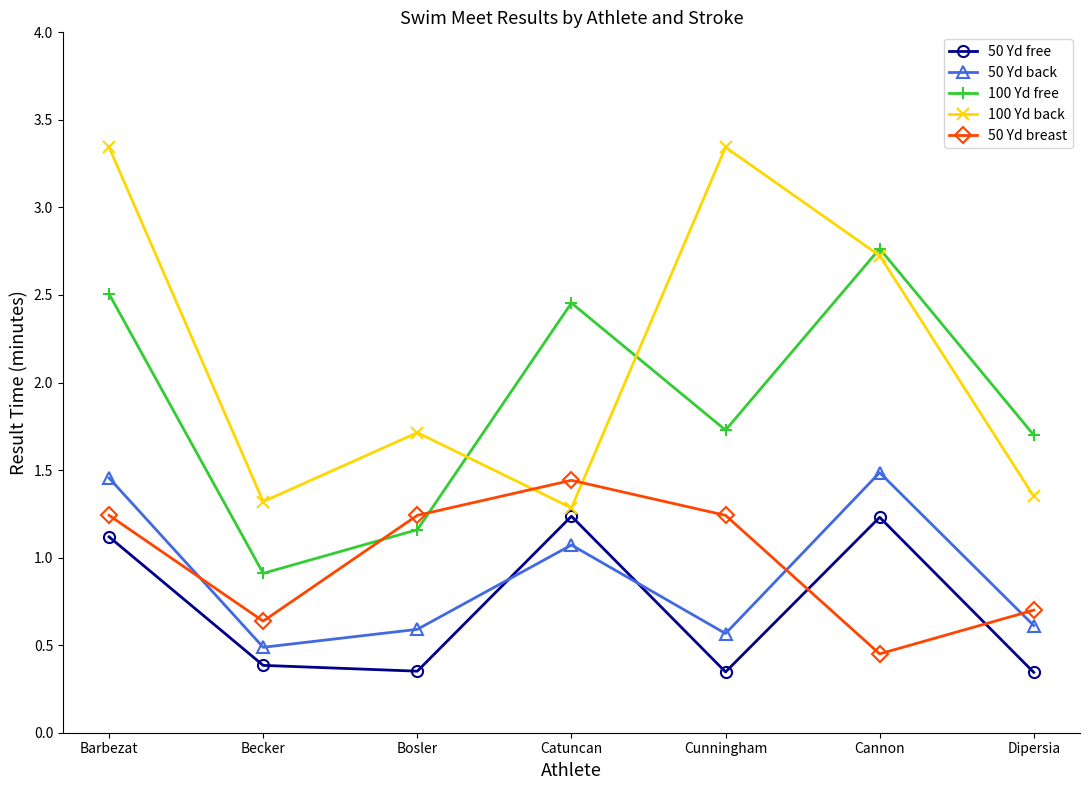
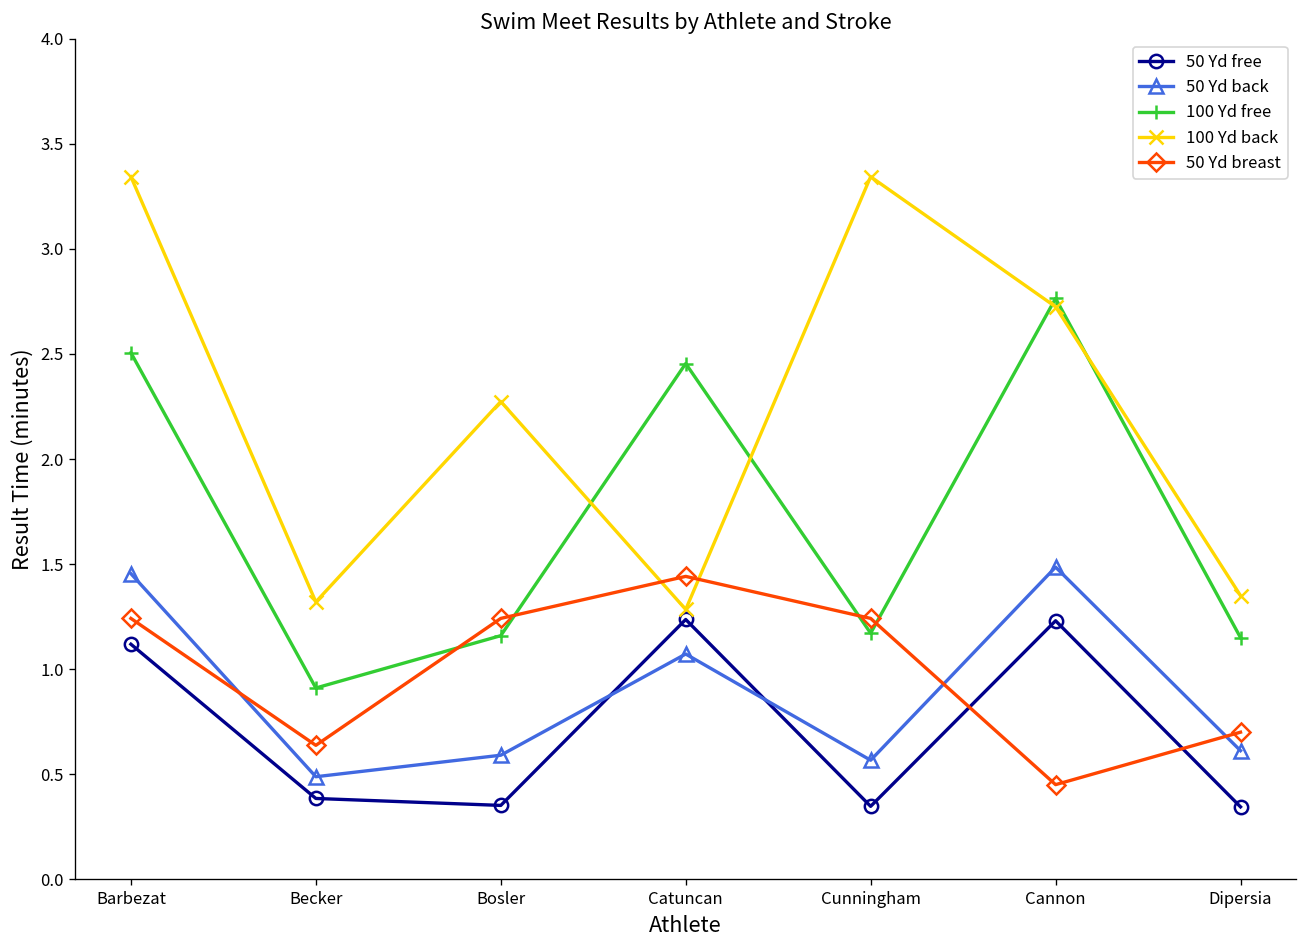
100 Yd back, Bosler: 1.71 -> 2.27
100 Yd free, Cunningham: 1.73 -> 1.17
100 Yd free, Dipersia: 1.70 -> 1.15
